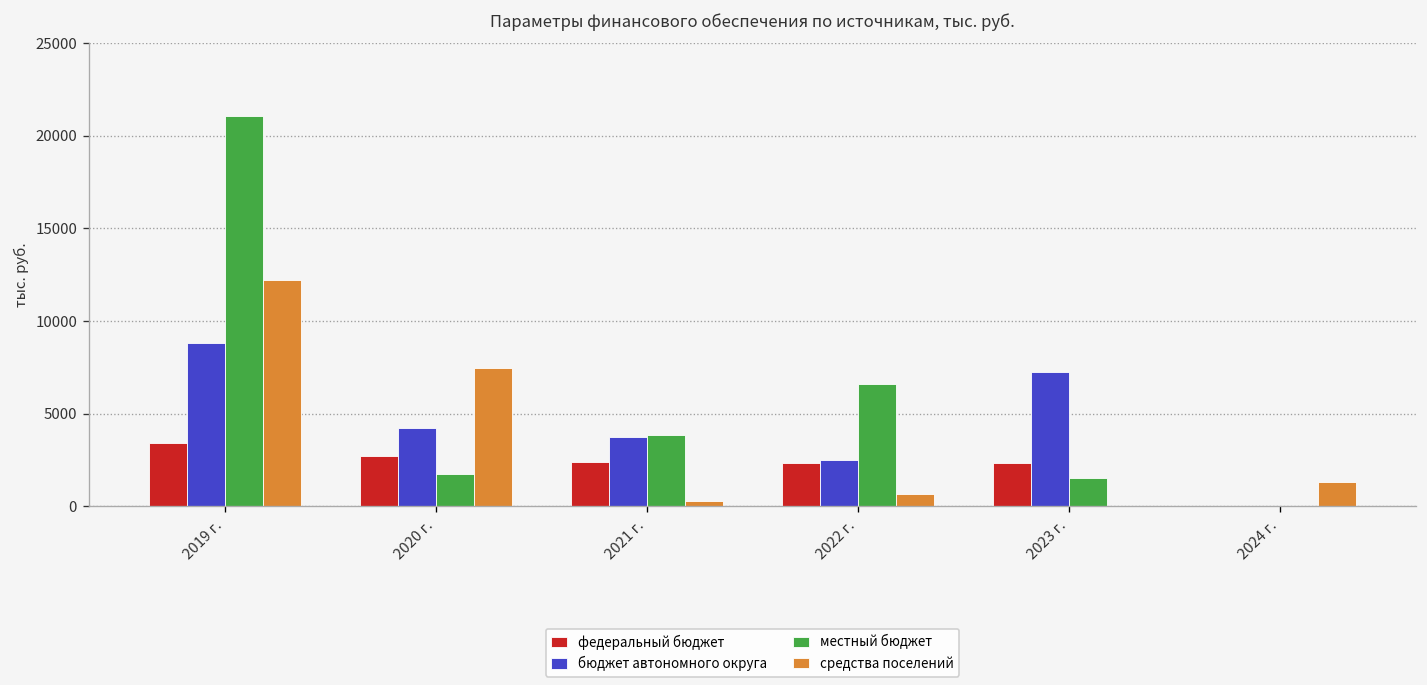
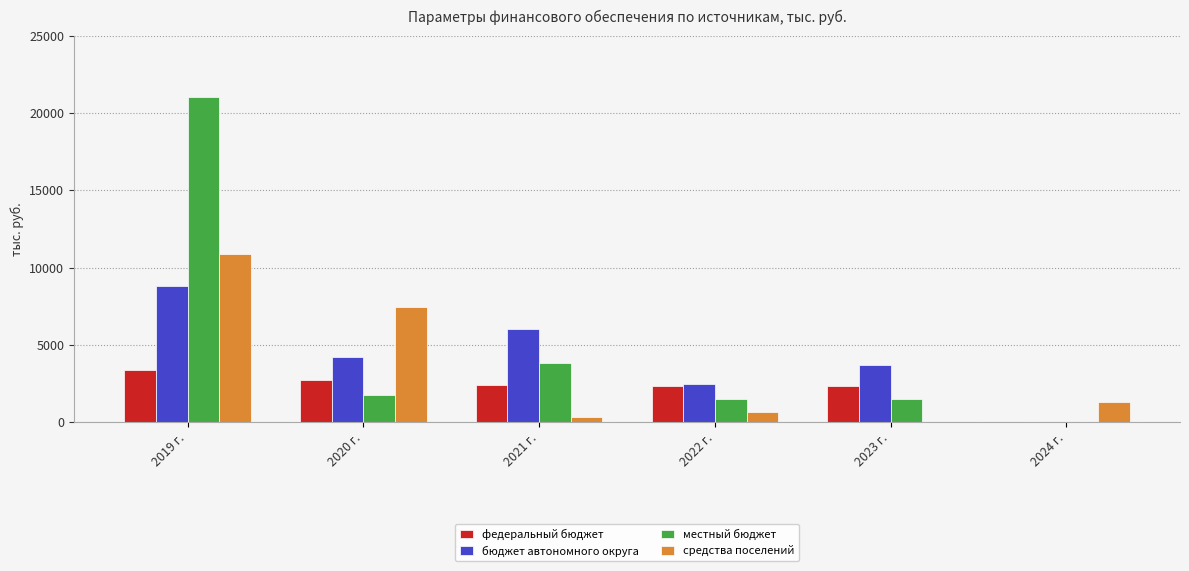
средства поселений, 2019 г.: 12200 -> 10900
бюджет автономного округа, 2021 г.: 3700 -> 6100
местный бюджет, 2022 г.: 6600 -> 1500
бюджет автономного округа, 2023 г.: 7200 -> 3700
